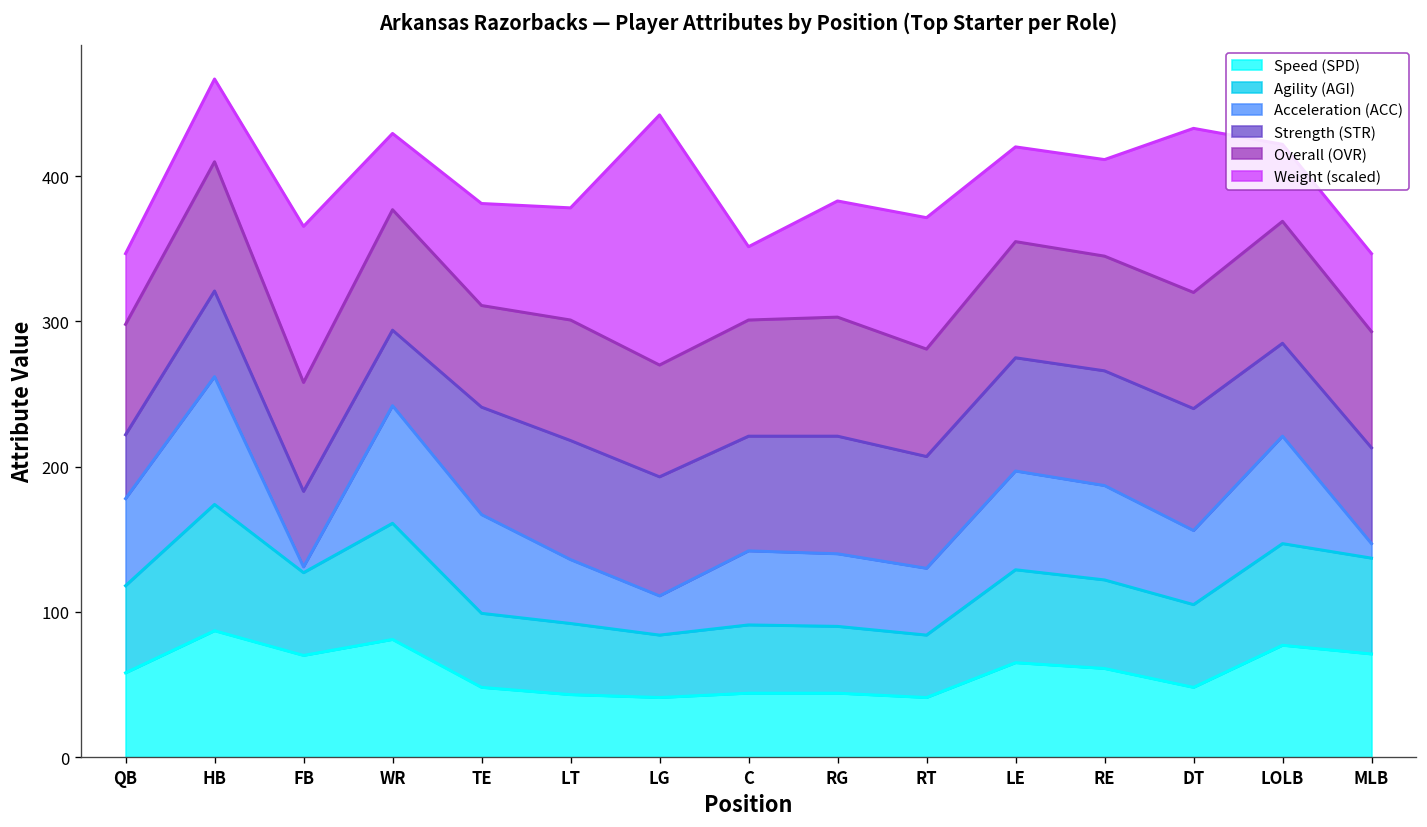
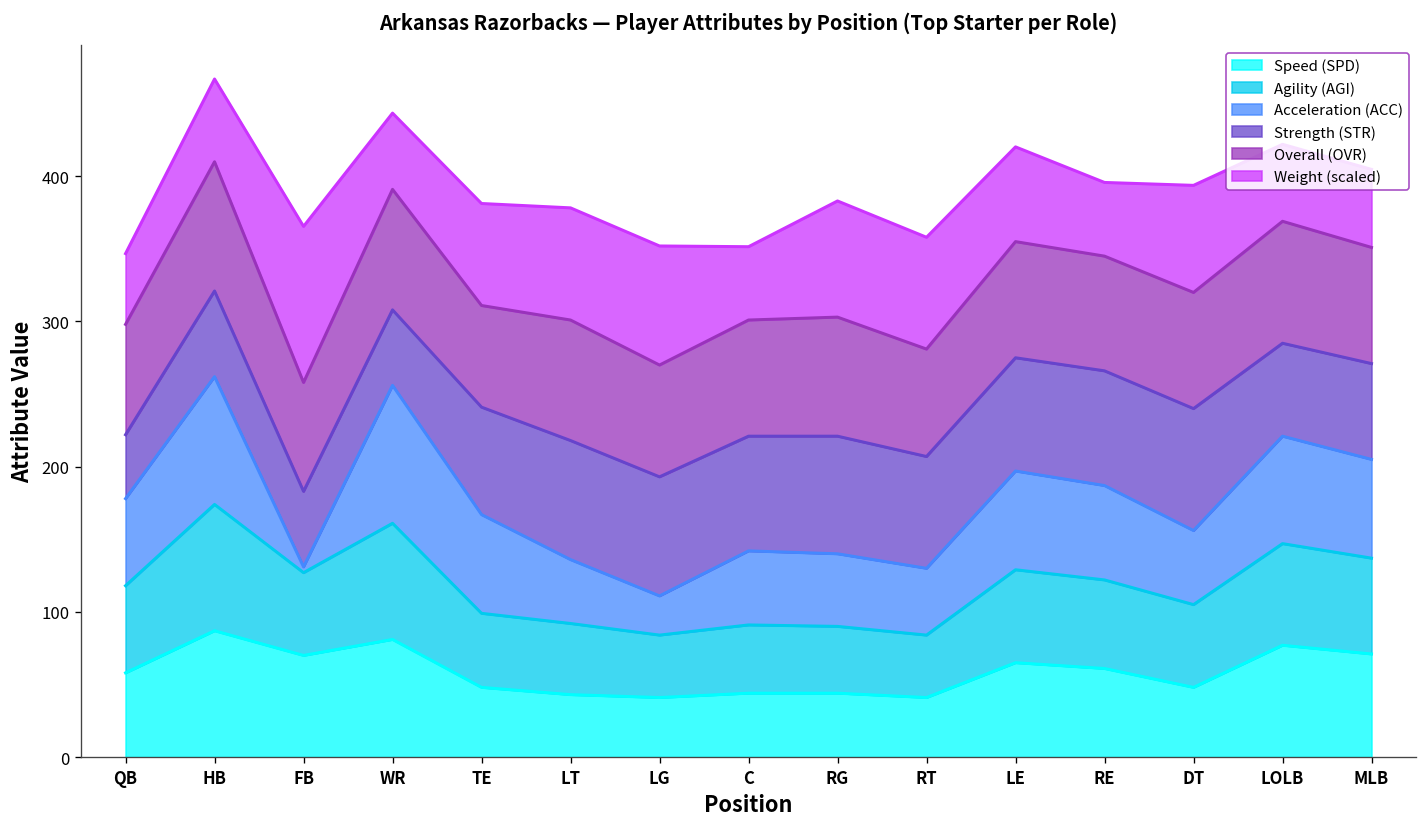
Acceleration (ACC), WR: 81 -> 95
Weight (scaled), LG: 172 -> 82
Weight (scaled), RT: 91 -> 77
Weight (scaled), RE: 67 -> 51
Weight (scaled), DT: 113 -> 74
Acceleration (ACC), MLB: 10 -> 68
